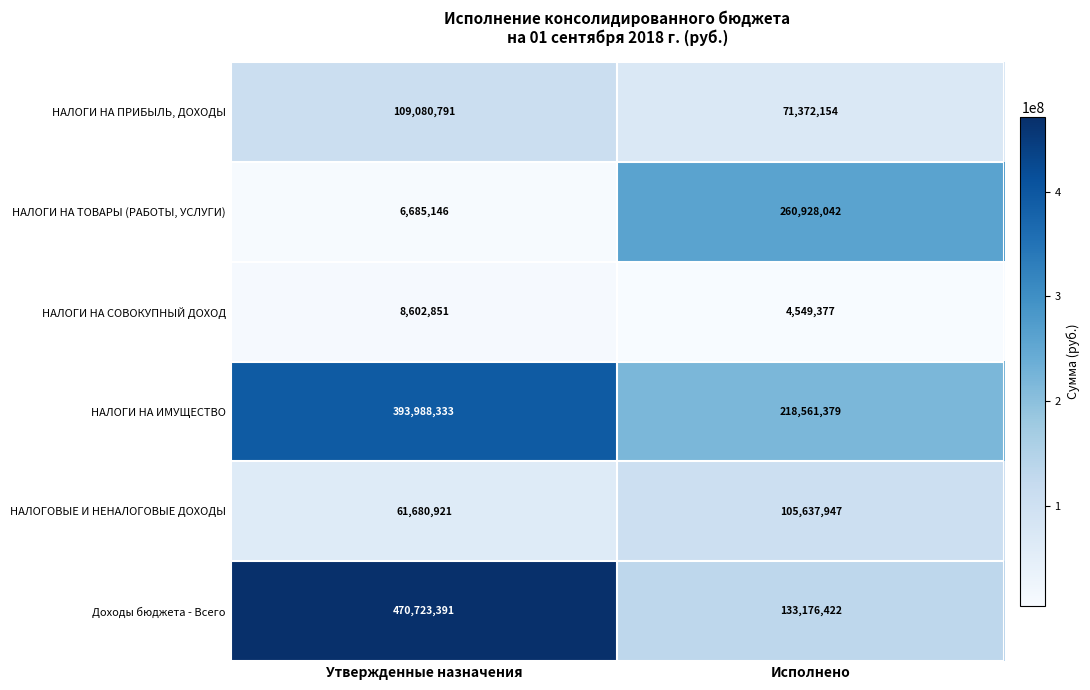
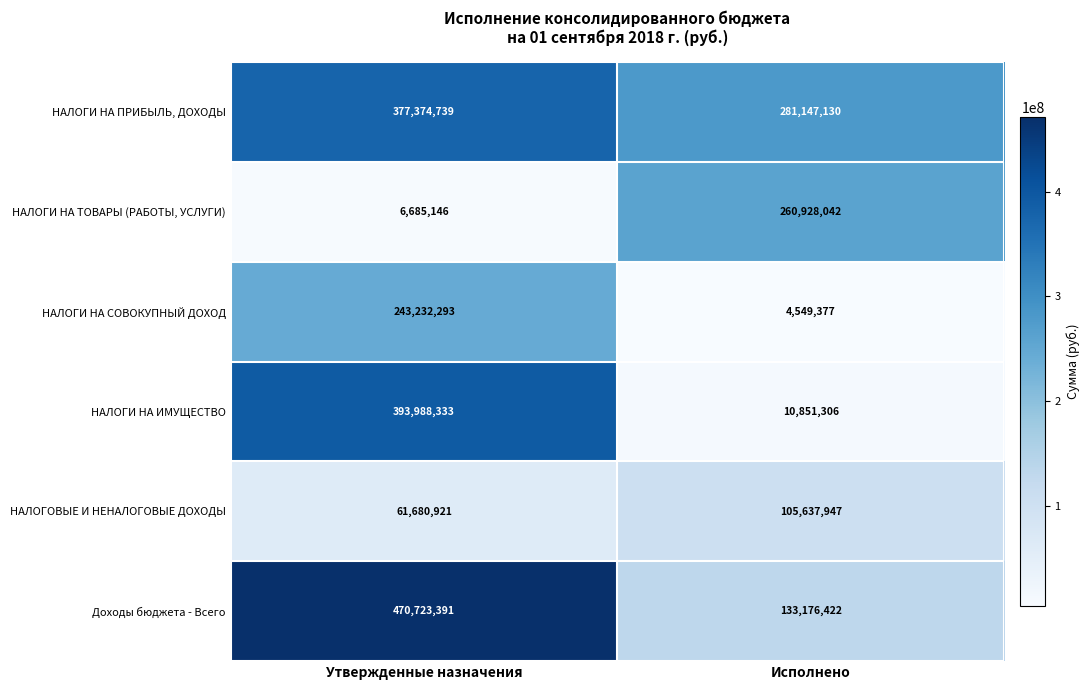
НАЛОГИ НА ПРИБЫЛЬ, ДОХОДЫ, Утвержденные назначения: 109,080,791 -> 377,374,739
НАЛОГИ НА ПРИБЫЛЬ, ДОХОДЫ, Исполнено: 71,372,154 -> 281,147,130
НАЛОГИ НА СОВОКУПНЫЙ ДОХОД, Утвержденные назначения: 8,602,851 -> 243,232,293
НАЛОГИ НА ИМУЩЕСТВО, Исполнено: 218,561,379 -> 10,851,306
